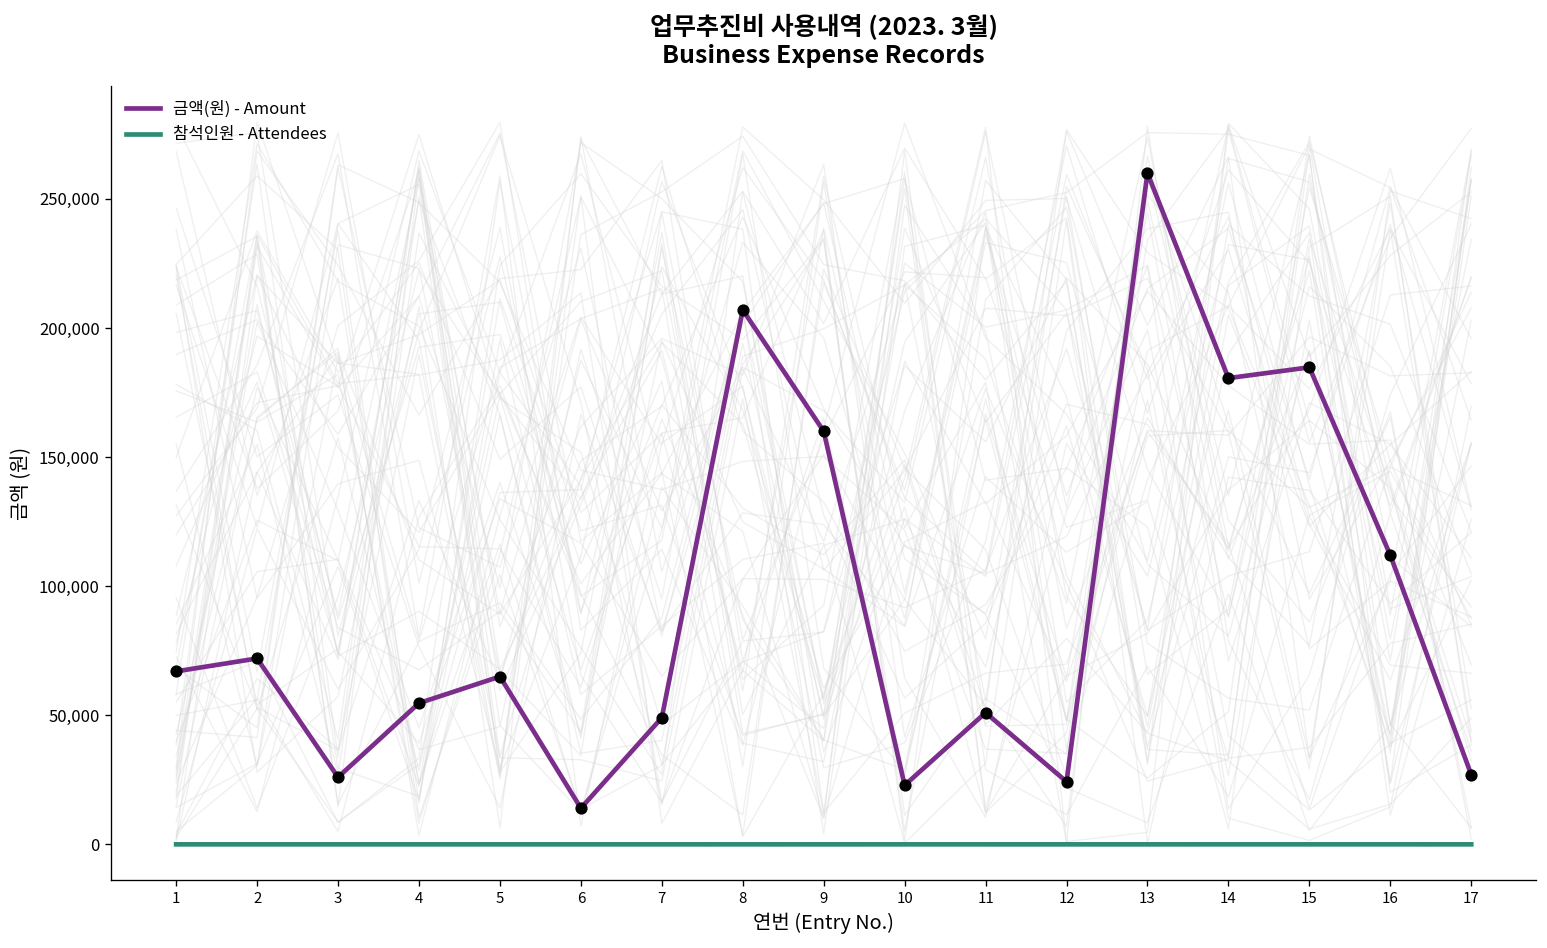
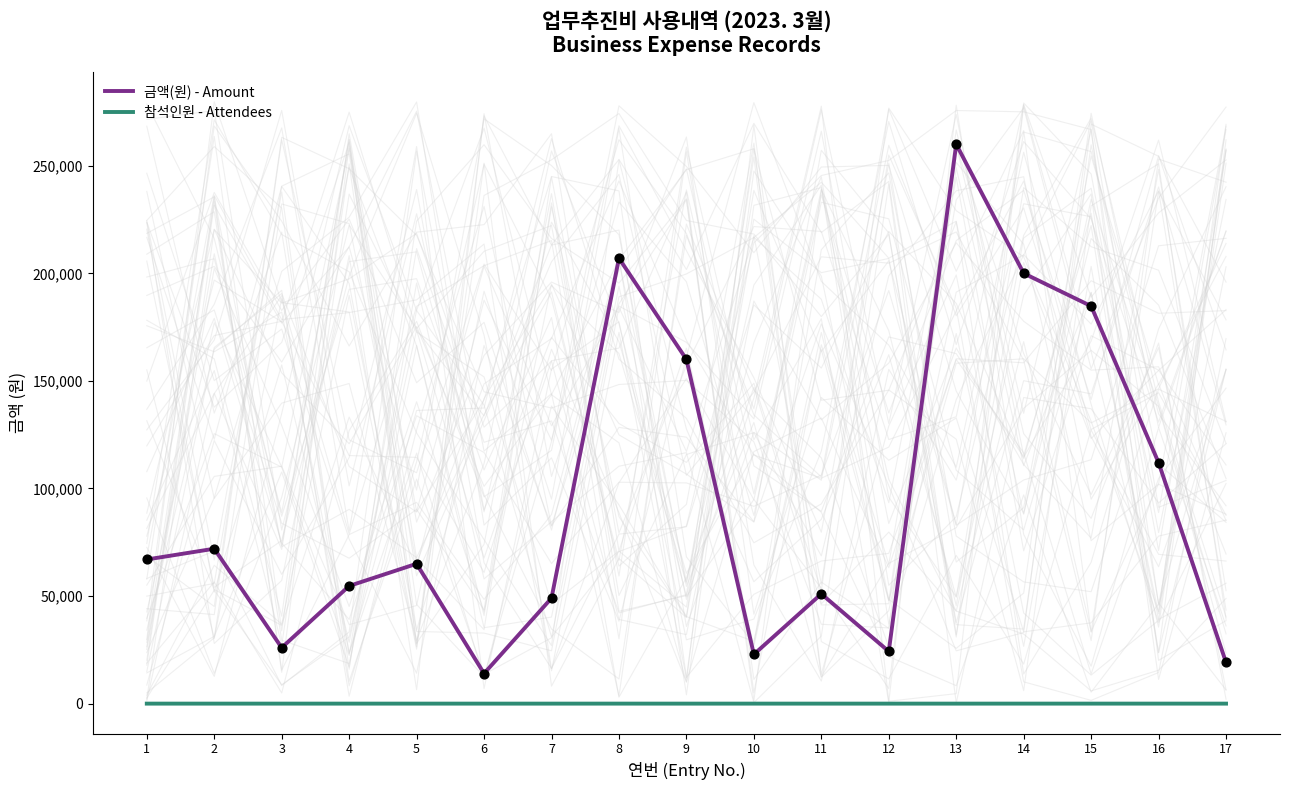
금액(원) - Amount, 14: 181,000 -> 200,000
금액(원) - Amount, 17: 27,000 -> 19,000
